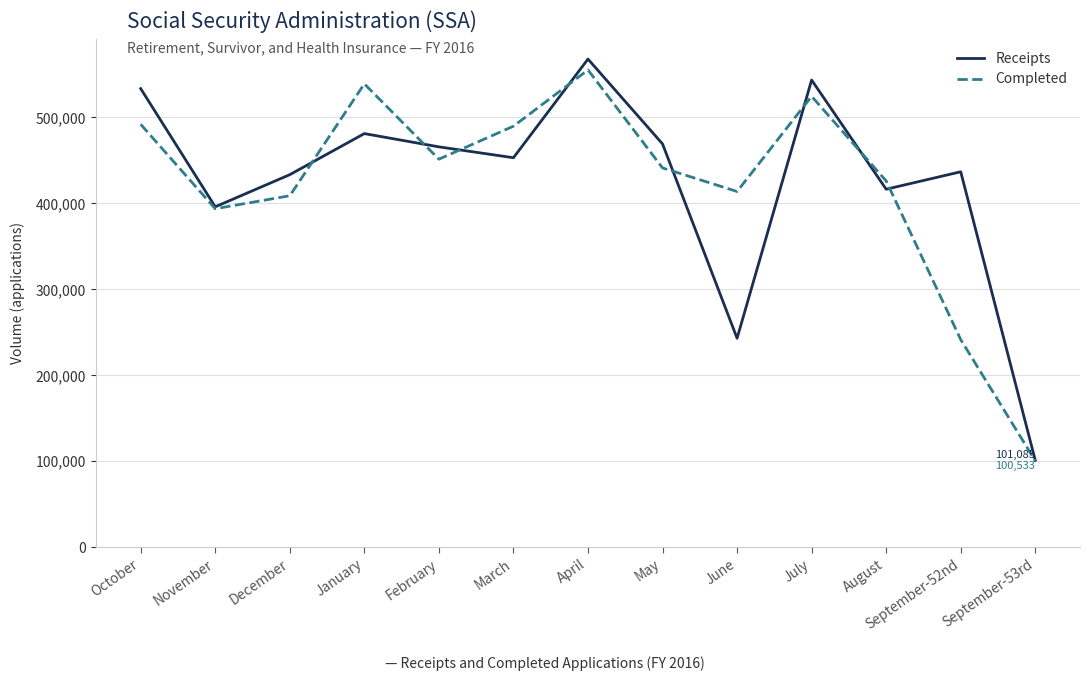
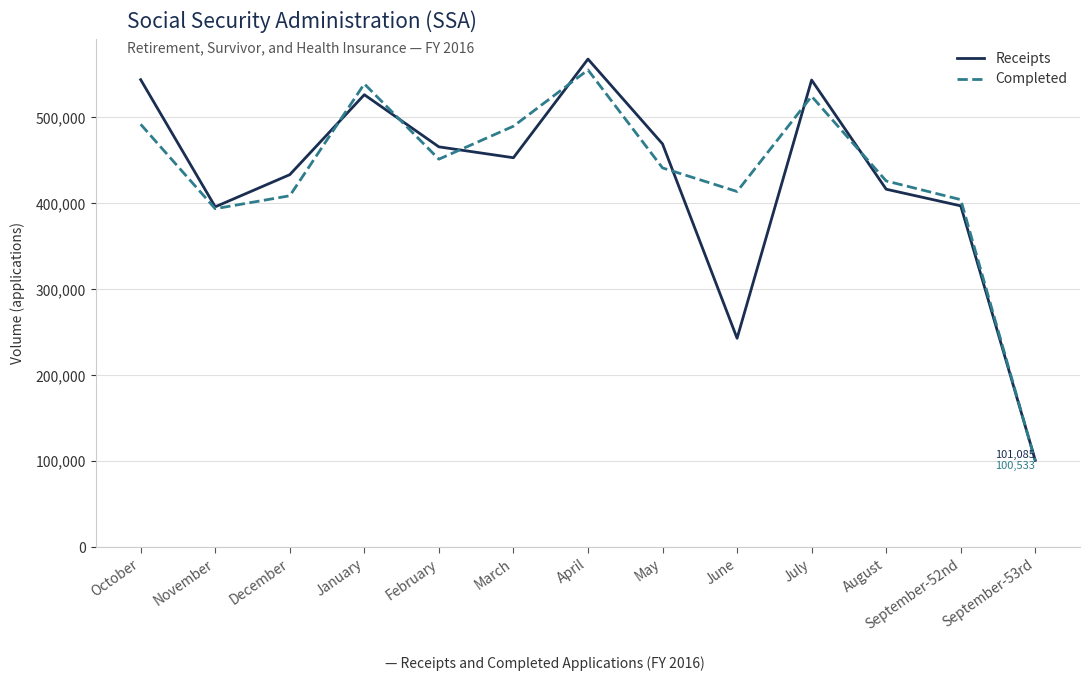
Receipts, October: 530,000 -> 540,000
Receipts, January: 480,000 -> 530,000
Receipts, September-52nd: 440,000 -> 400,000
Completed, September-52nd: 240,000 -> 400,000
